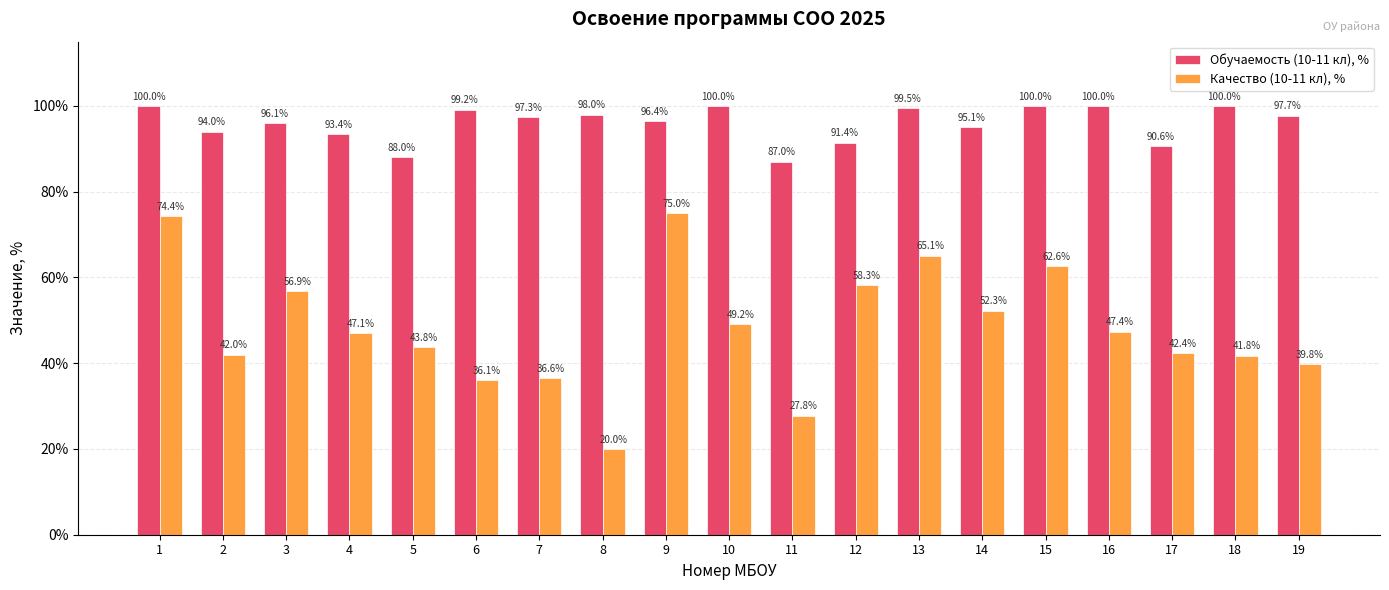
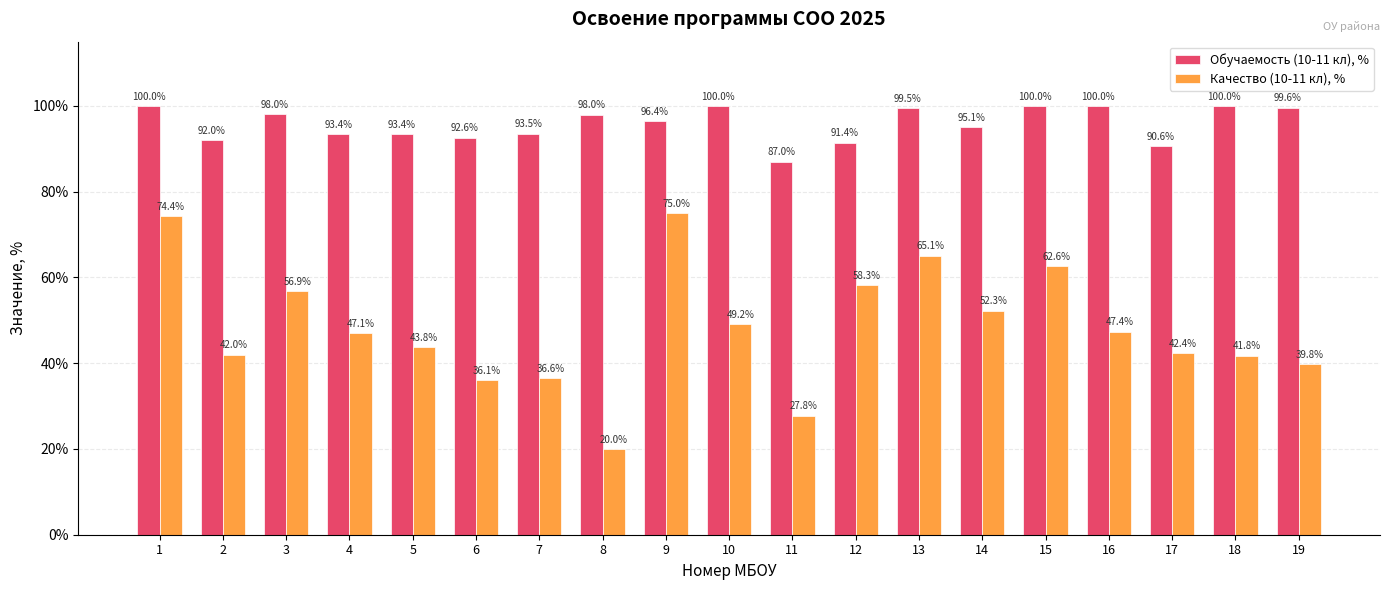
Обучаемость (10-11 кл), %, 2: 94.0% -> 92.0%
Обучаемость (10-11 кл), %, 3: 96.1% -> 98.0%
Обучаемость (10-11 кл), %, 5: 88.0% -> 93.4%
Обучаемость (10-11 кл), %, 6: 99.2% -> 92.6%
Обучаемость (10-11 кл), %, 7: 97.3% -> 93.5%
Обучаемость (10-11 кл), %, 19: 97.7% -> 99.6%
